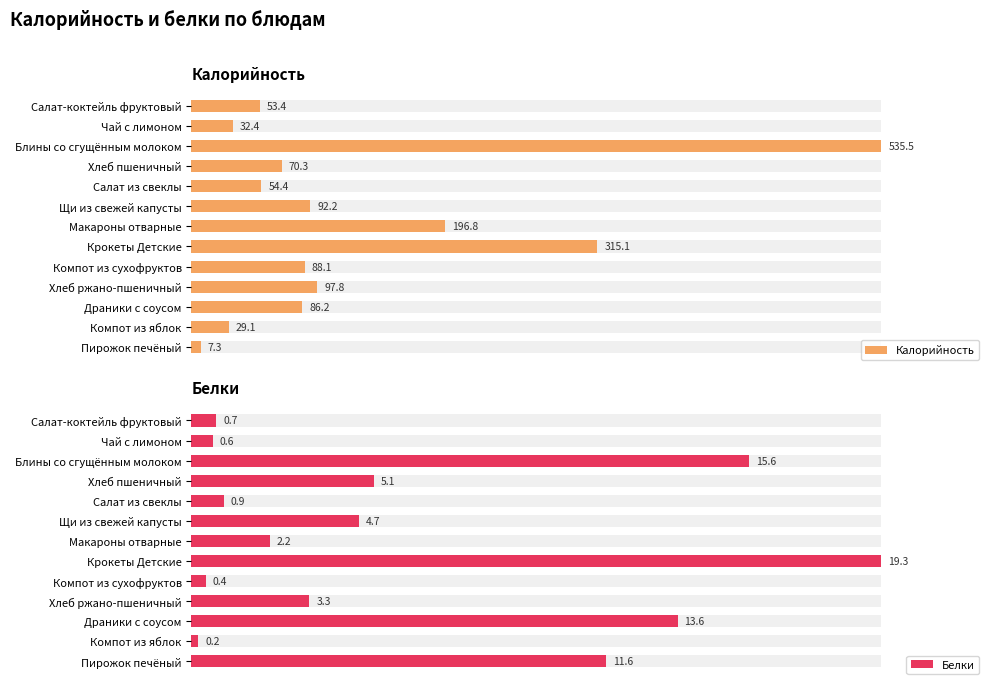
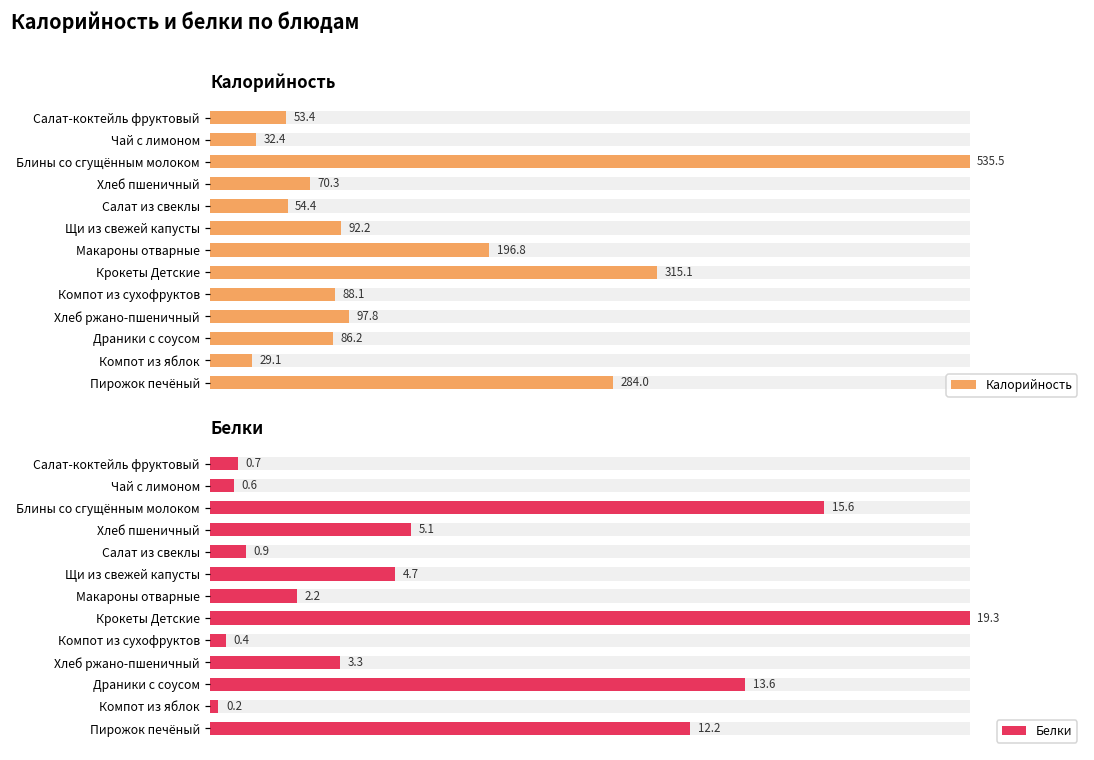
Калорийность, Калорийность, Пирожок печёный: 7.3 -> 284.0
Белки, Белки, Пирожок печёный: 11.6 -> 12.2
